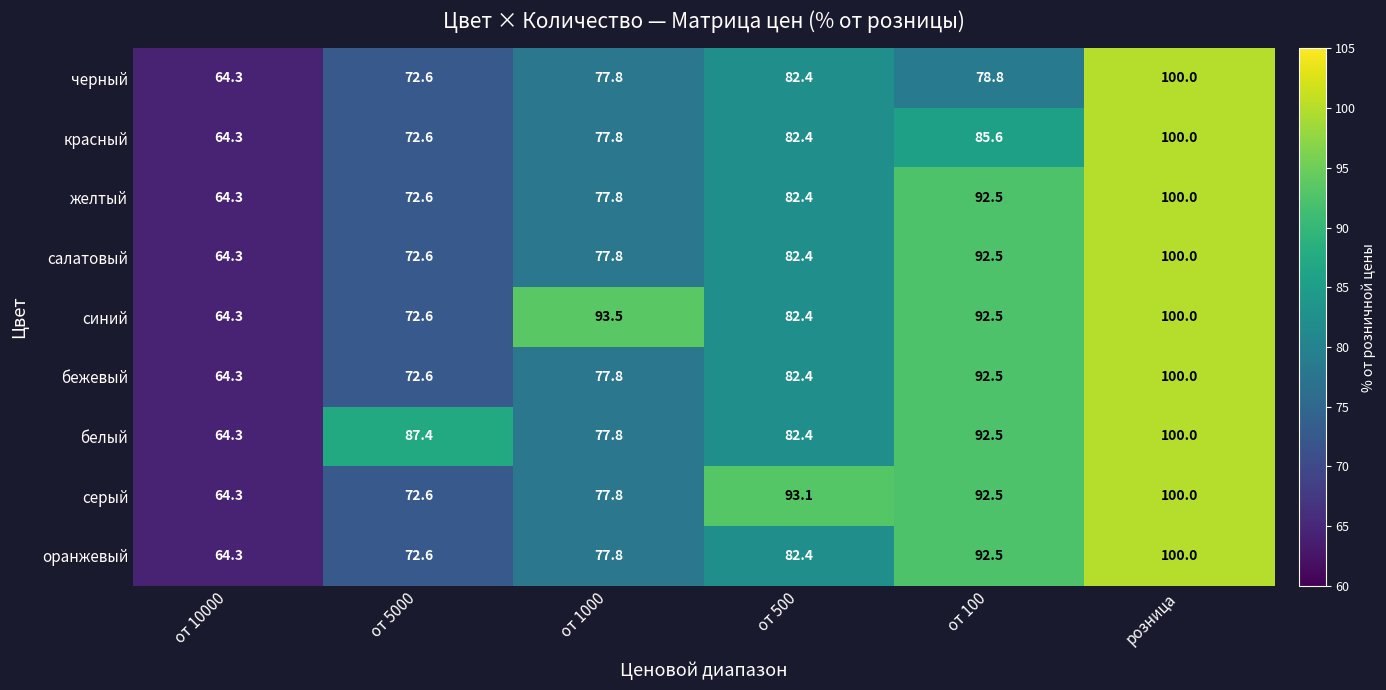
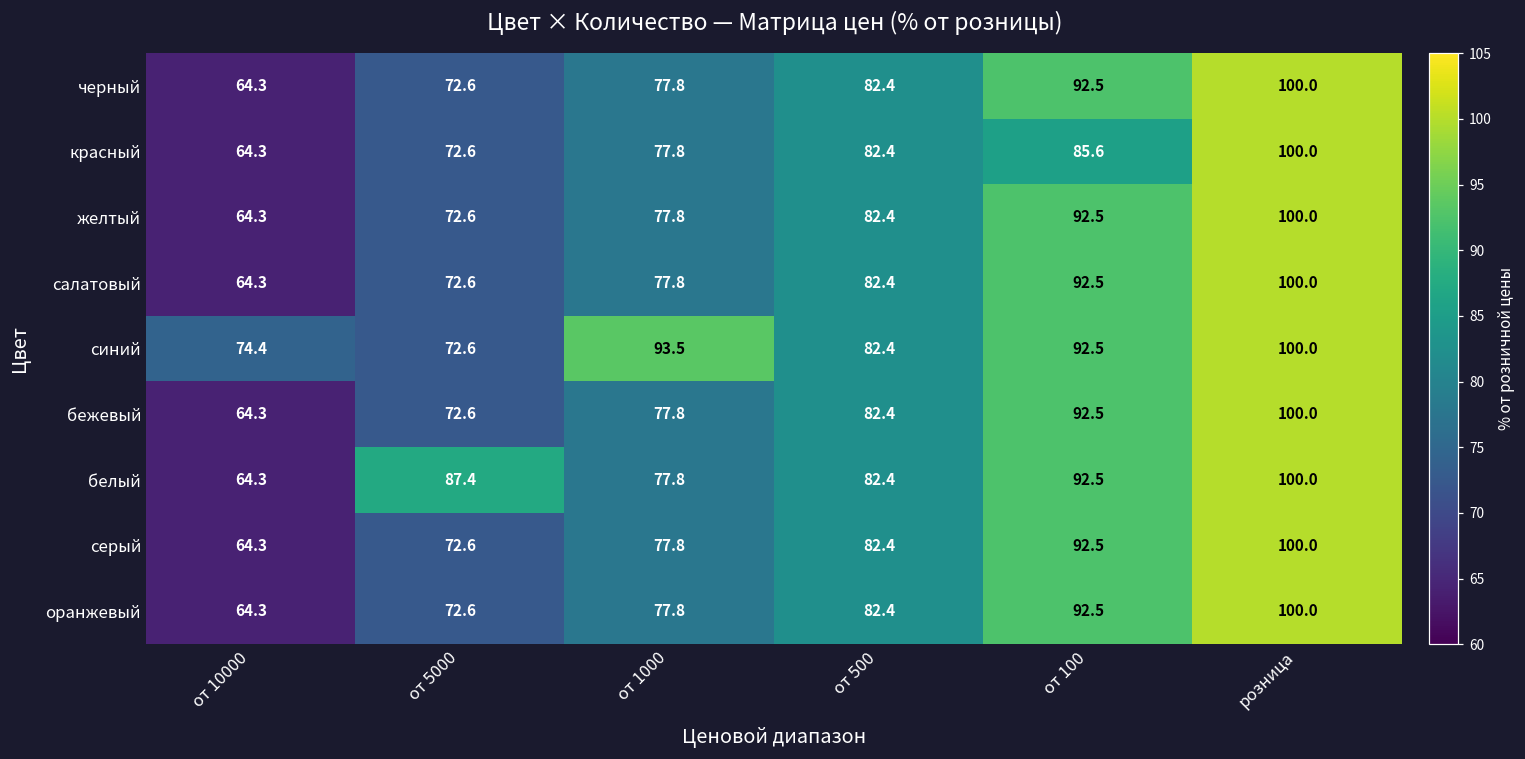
черный, от 100: 78.8 -> 92.5
синий, от 10000: 64.3 -> 74.4
серый, от 500: 93.1 -> 82.4
